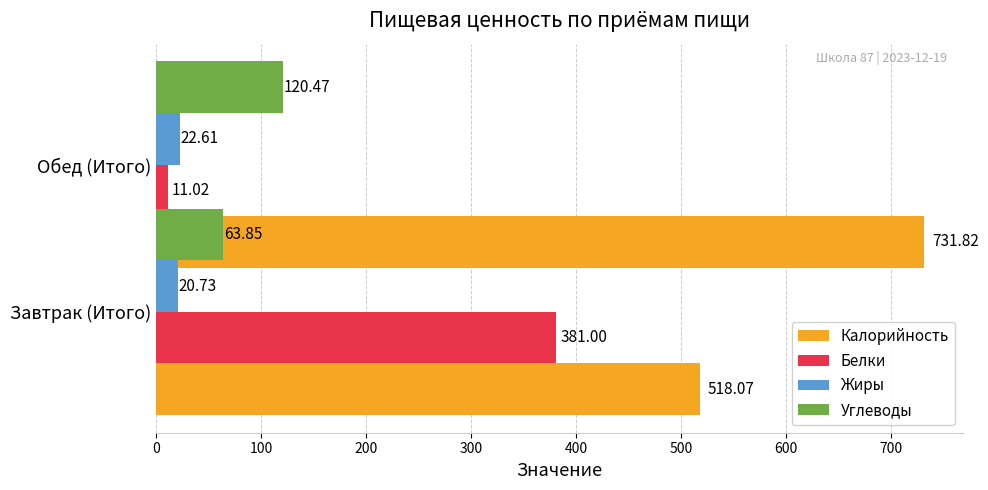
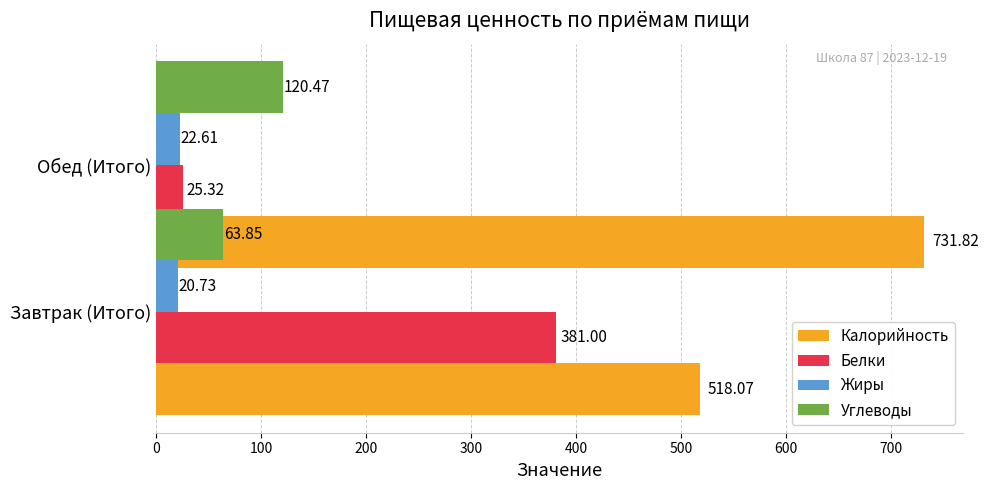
Белки, Обед (Итого): 11.02 -> 25.32
